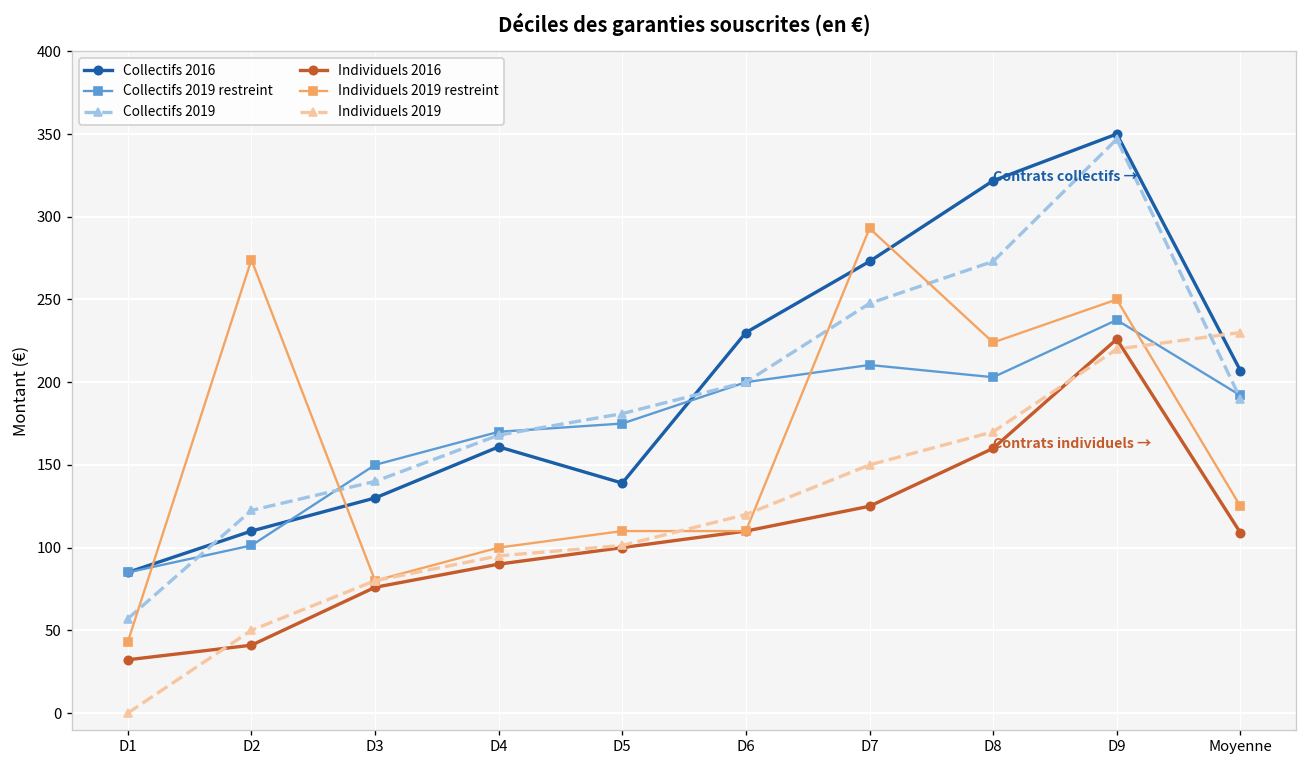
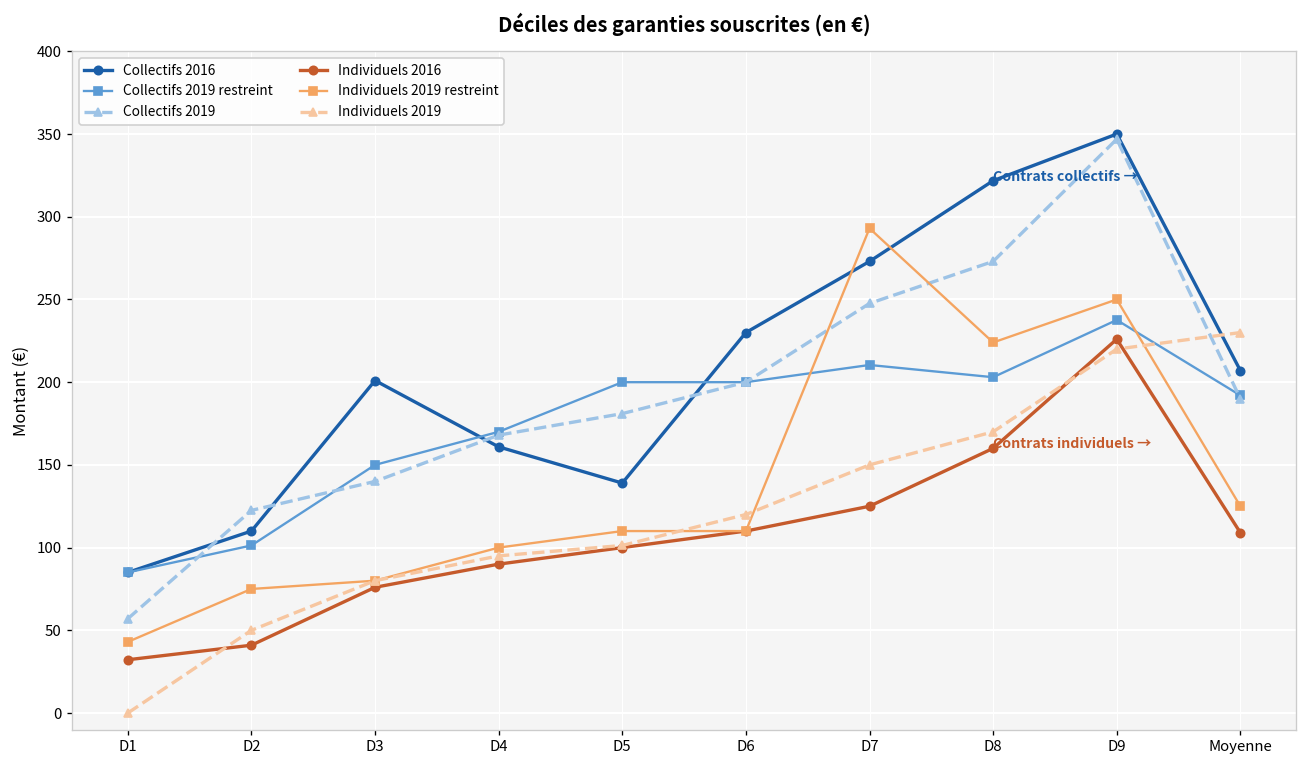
Individuels 2019 restreint, D2: 274 -> 75
Collectifs 2016, D3: 130 -> 201
Collectifs 2019 restreint, D5: 175 -> 200
